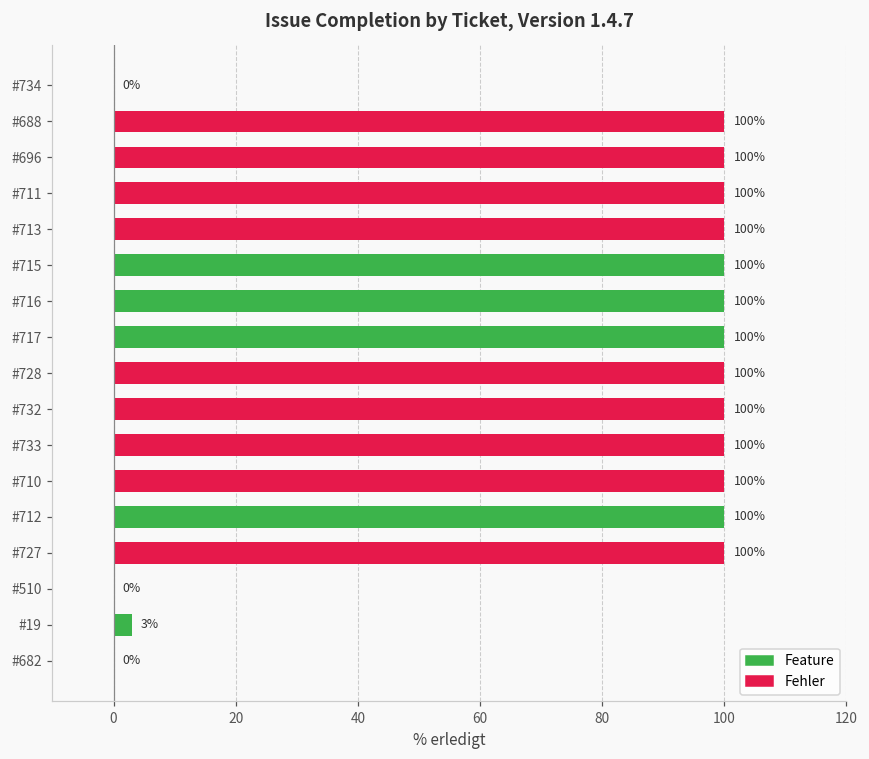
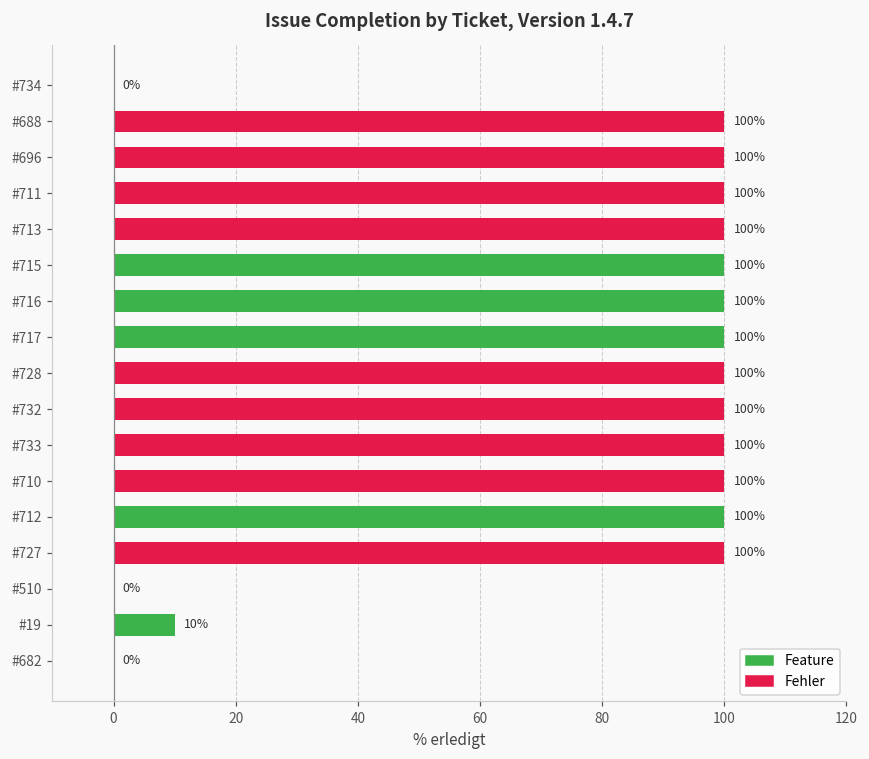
Feature, #19: 3% -> 10%
